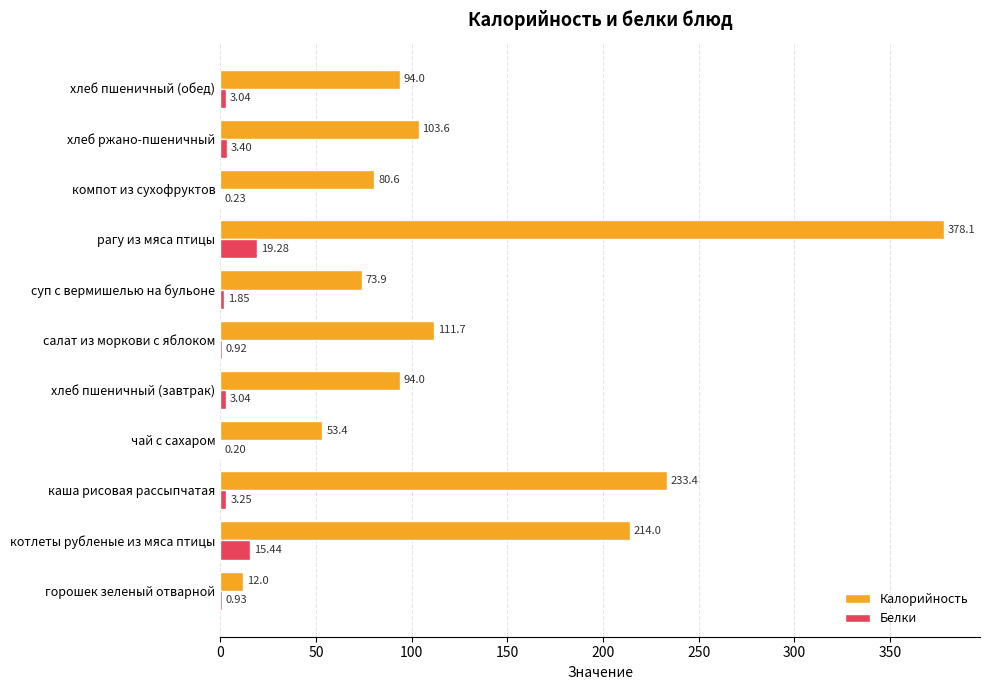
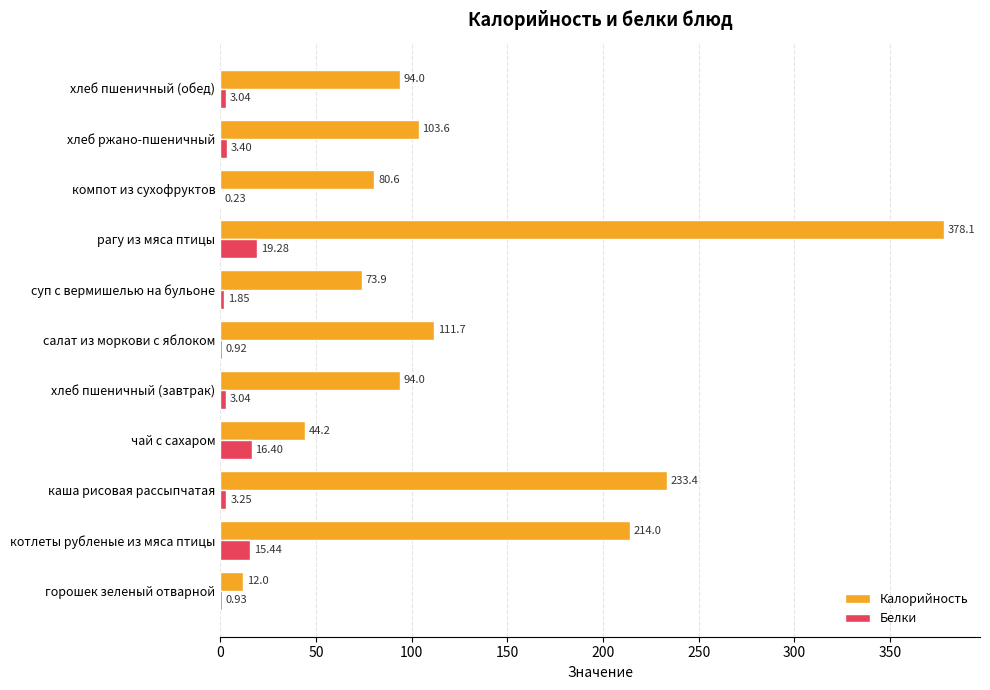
Калорийность, чай с сахаром: 53.4 -> 44.2
Белки, чай с сахаром: 0.20 -> 16.40
